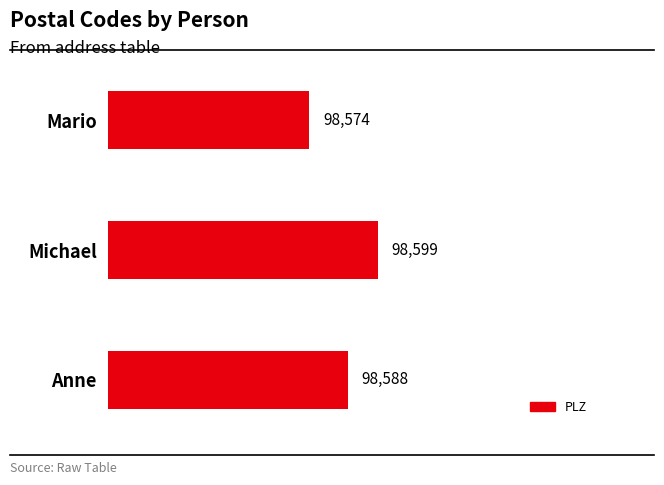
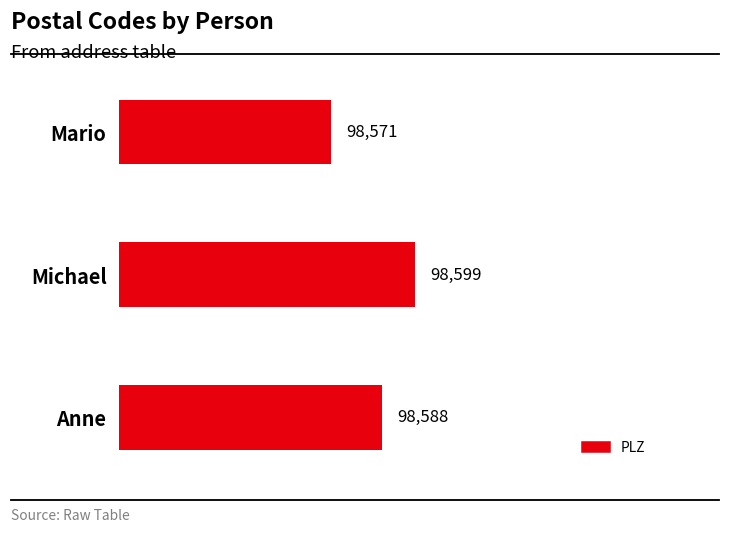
Mario: 98,574 -> 98,571
